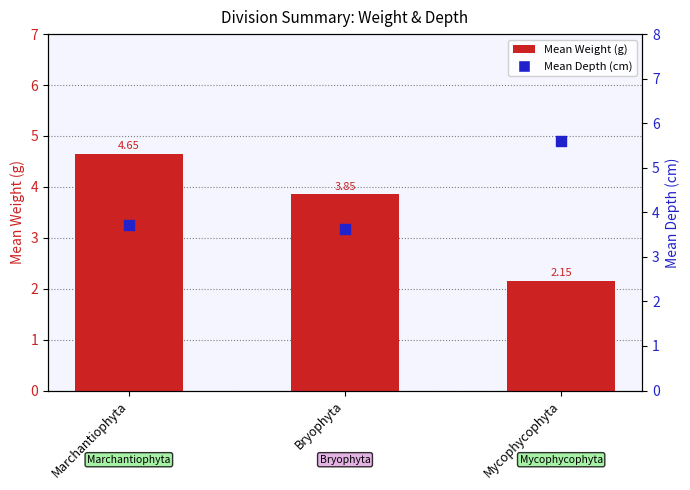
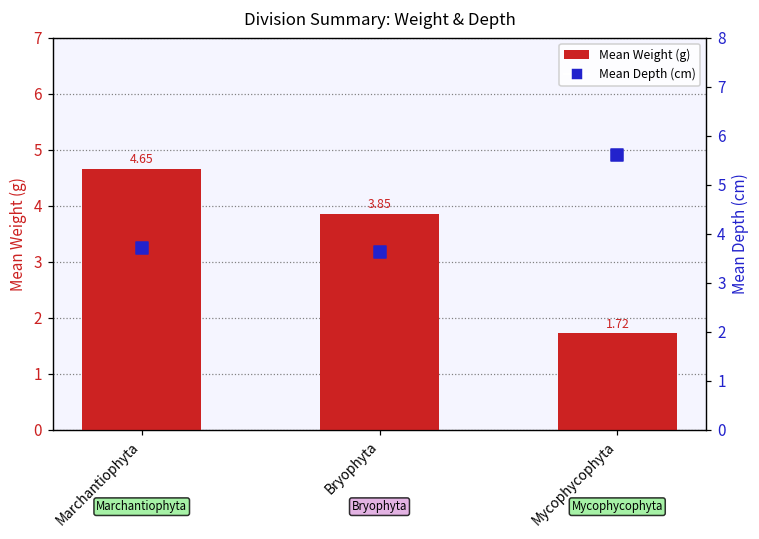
Mean Weight (g), Mycophycophyta: 2.15 -> 1.72
